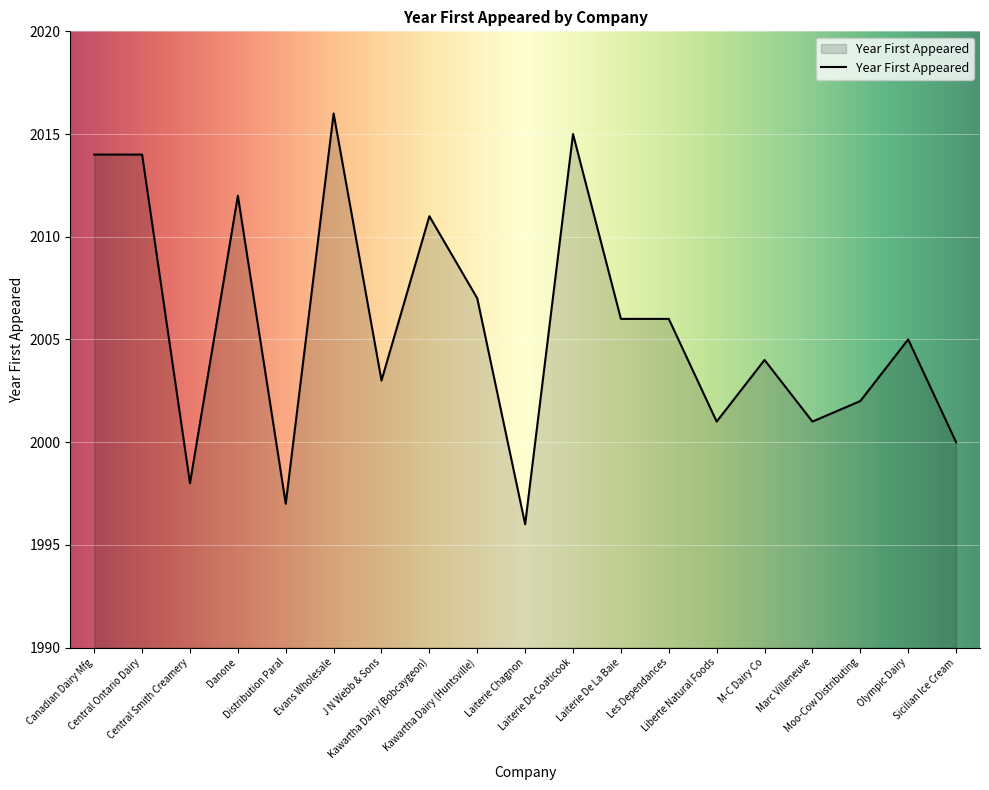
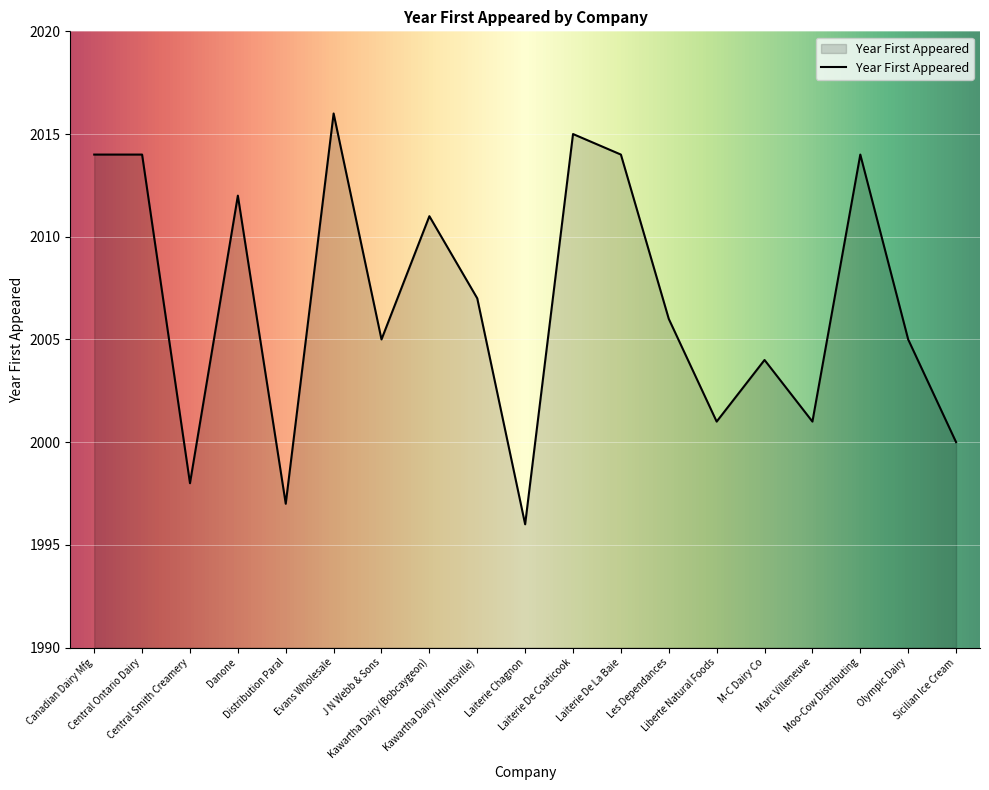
J N Webb & Sons: 2003 -> 2005
Laiterie De La Baie: 2006 -> 2014
Moo-Cow Distributing: 2002 -> 2014
